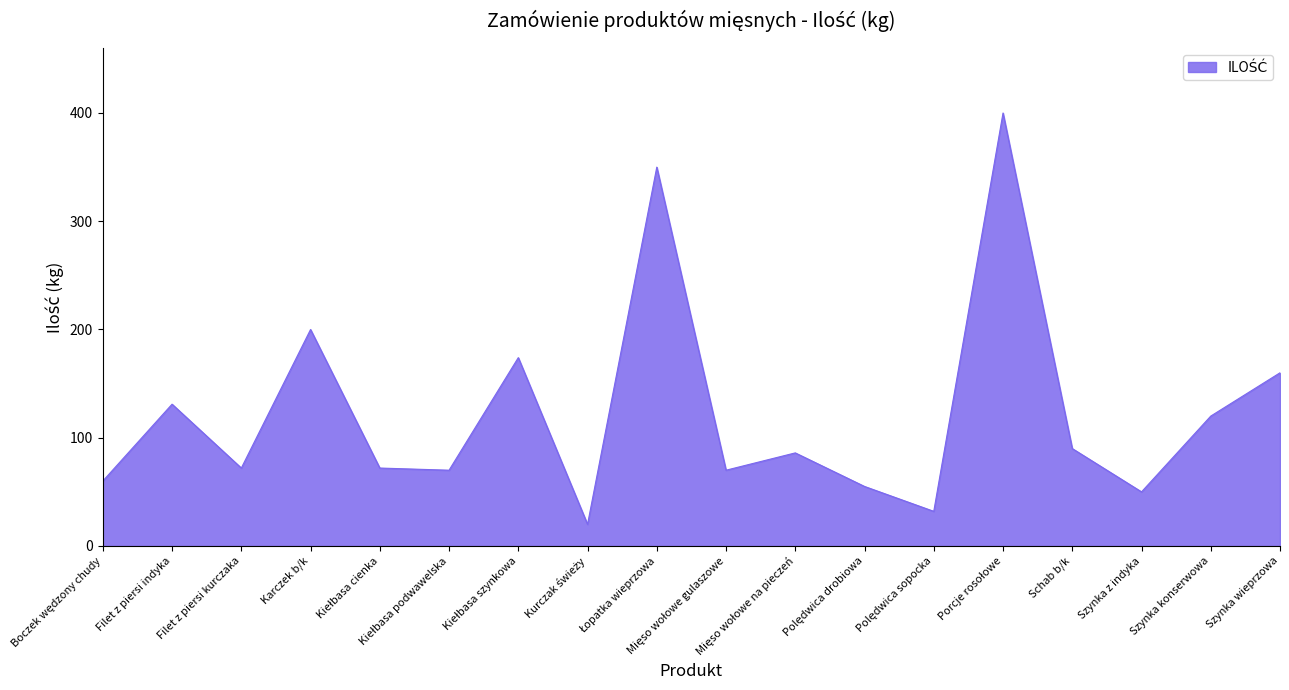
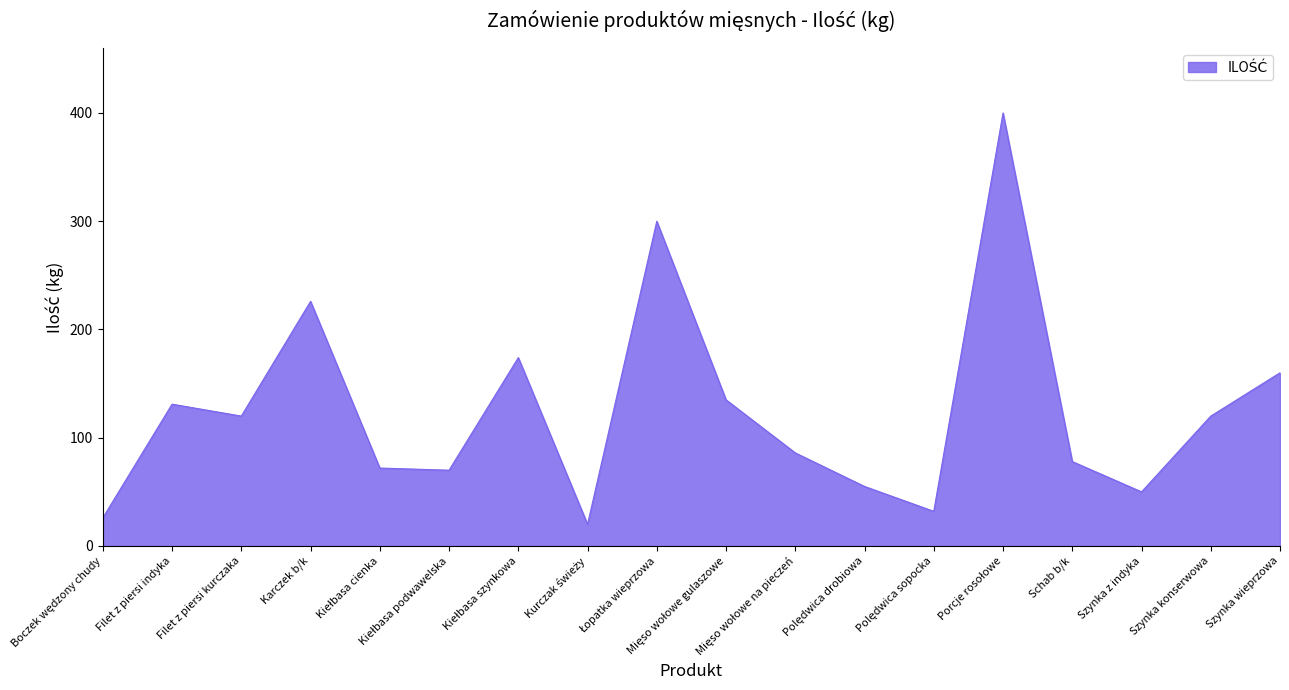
Boczek wędzony chudy: 60 -> 26
Filet z piersi kurczaka: 72 -> 120
Karczek b/k: 200 -> 226
Łopatka wieprzowa: 350 -> 300
Mięso wołowe gulaszowe: 70 -> 135
Schab b/k: 90 -> 78
